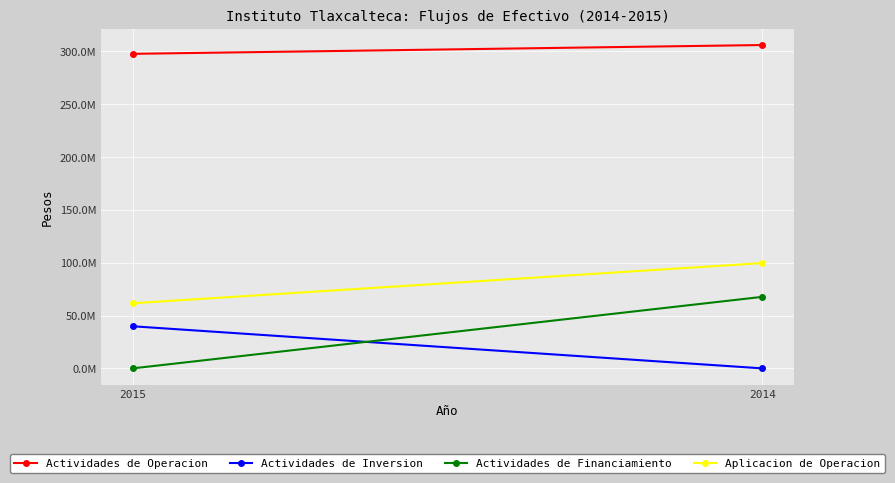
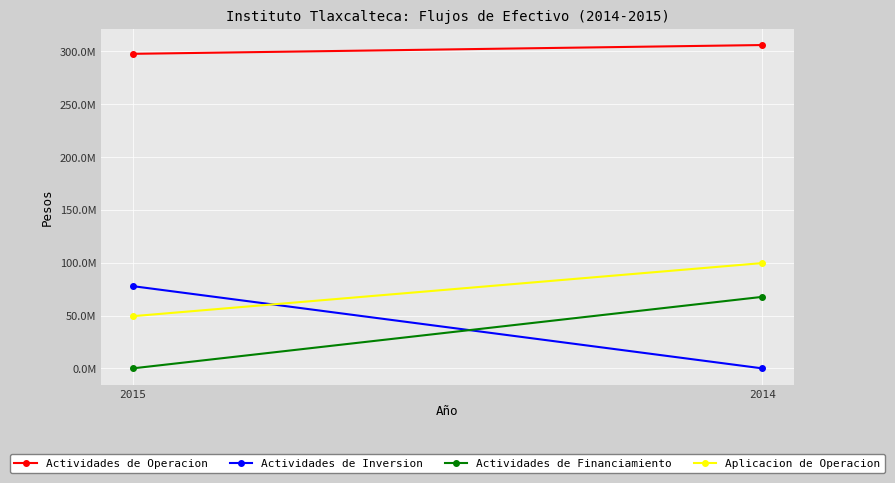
Actividades de Inversion, 2015: 40000000 -> 78000000
Aplicacion de Operacion, 2015: 62000000 -> 49000000
